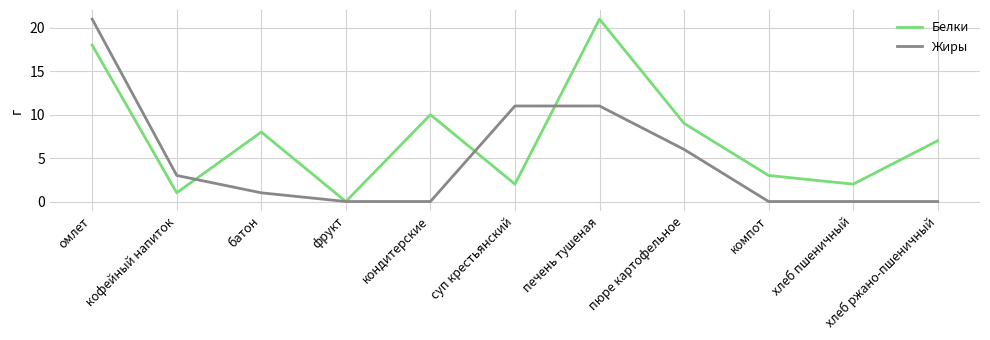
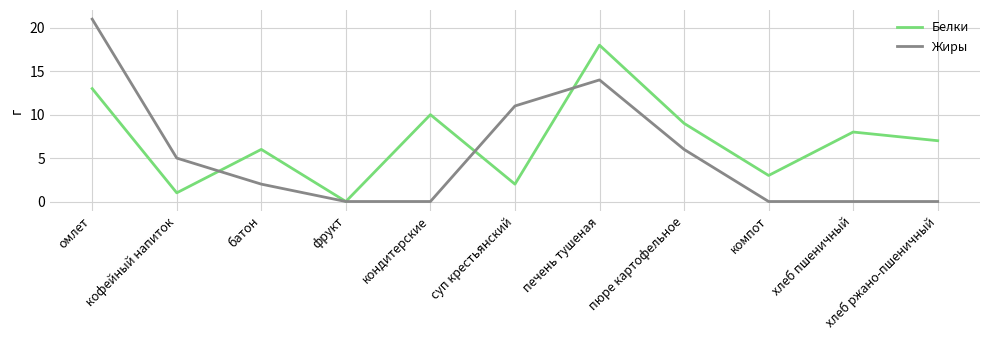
Белки, омлет: 18 -> 13
Жиры, кофейный напиток: 3 -> 5
Белки, батон: 8 -> 6
Жиры, батон: 1 -> 2
Белки, печень тушеная: 21 -> 18
Жиры, печень тушеная: 11 -> 14
Белки, хлеб пшеничный: 2 -> 8
